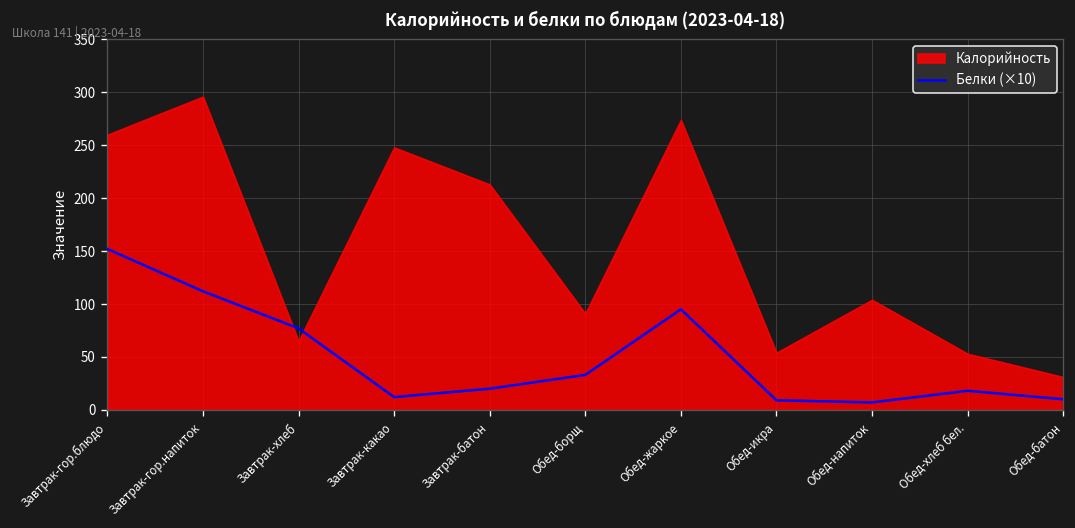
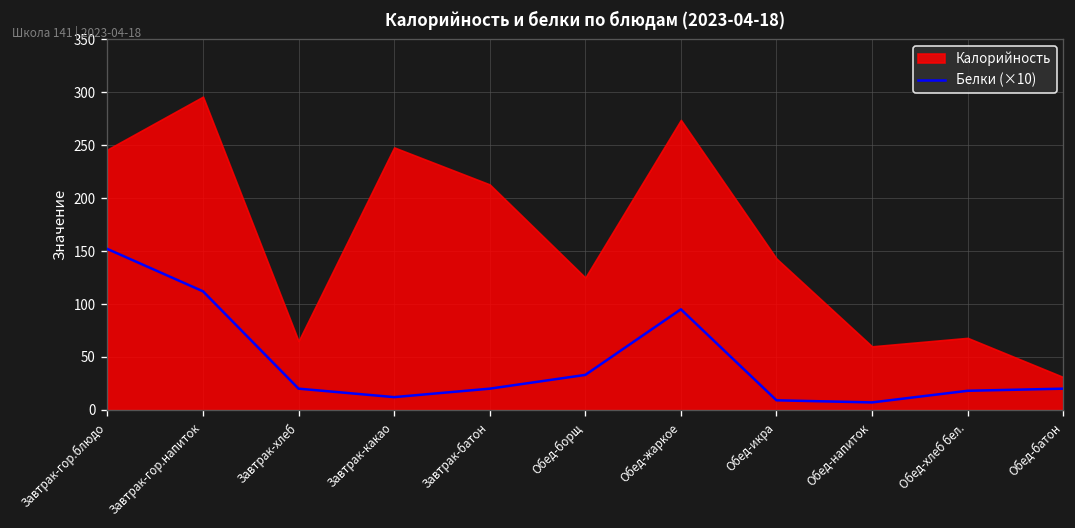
Калорийность, Завтрак-гор.блюдо: 260 -> 250
Белки (×10), Завтрак-хлеб: 80 -> 20
Калорийность, Обед-борщ: 90 -> 130
Калорийность, Обед-икра: 50 -> 140
Калорийность, Обед-напиток: 100 -> 60
Калорийность, Обед-хлеб бел.: 50 -> 70
Белки (×10), Обед-батон: 10 -> 20
